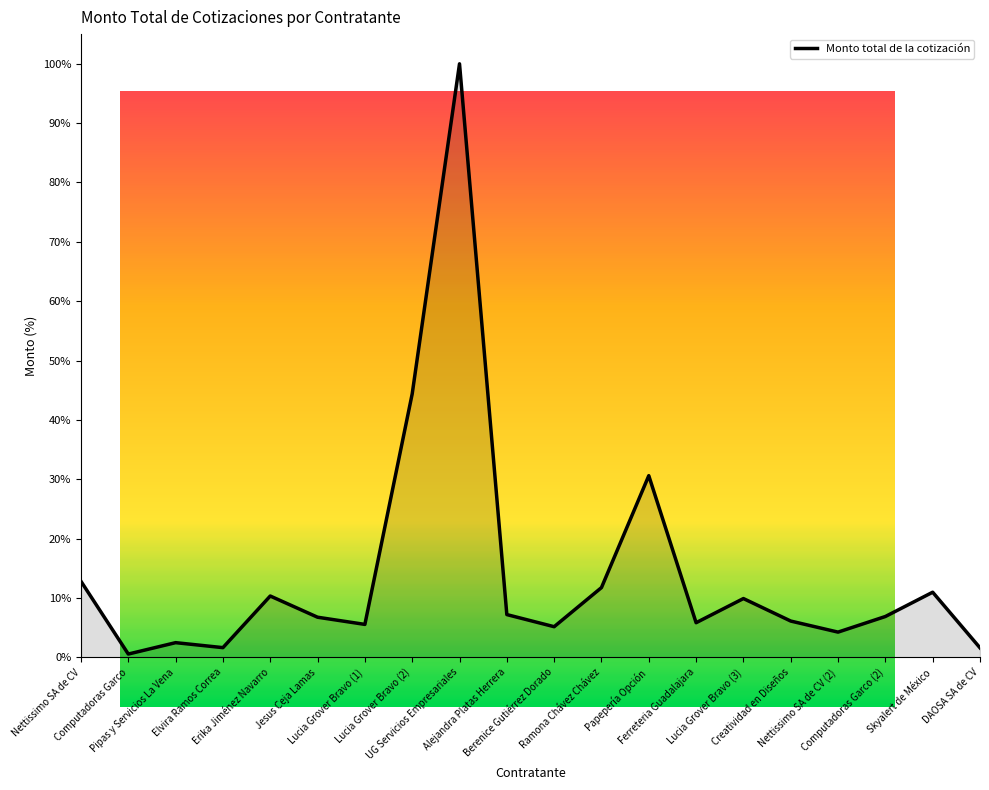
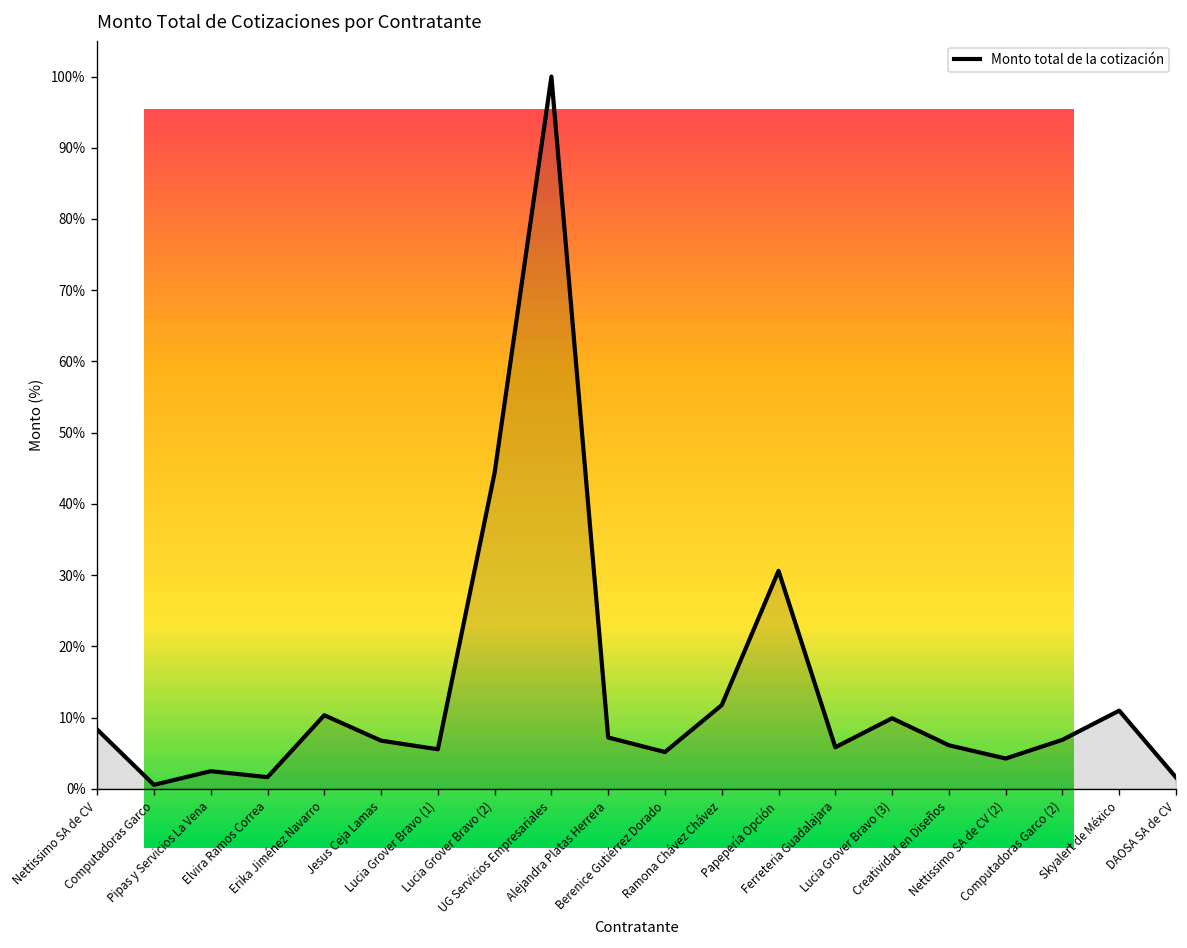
Nettissimo SA de CV: 13% -> 8%
